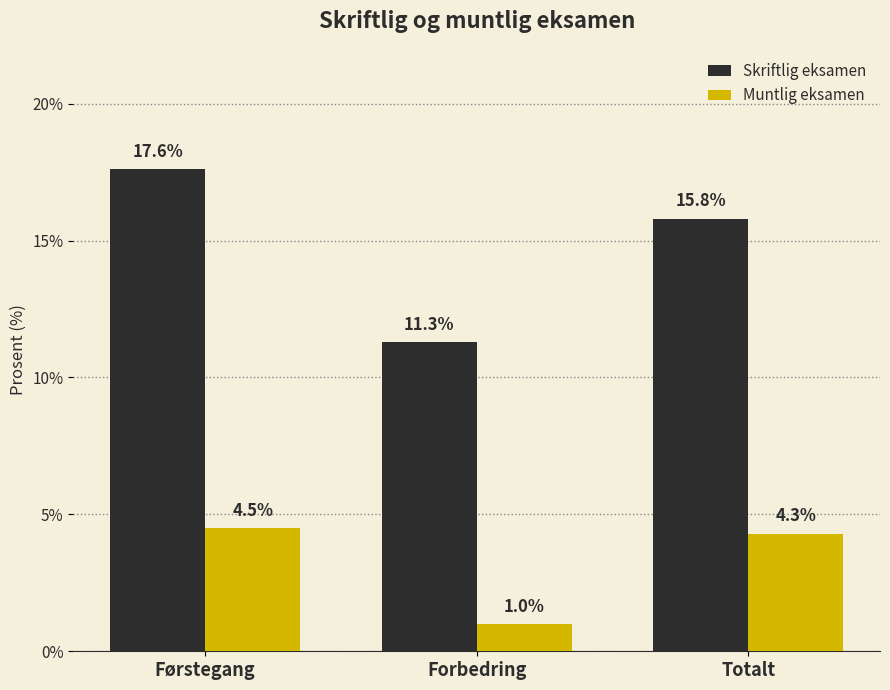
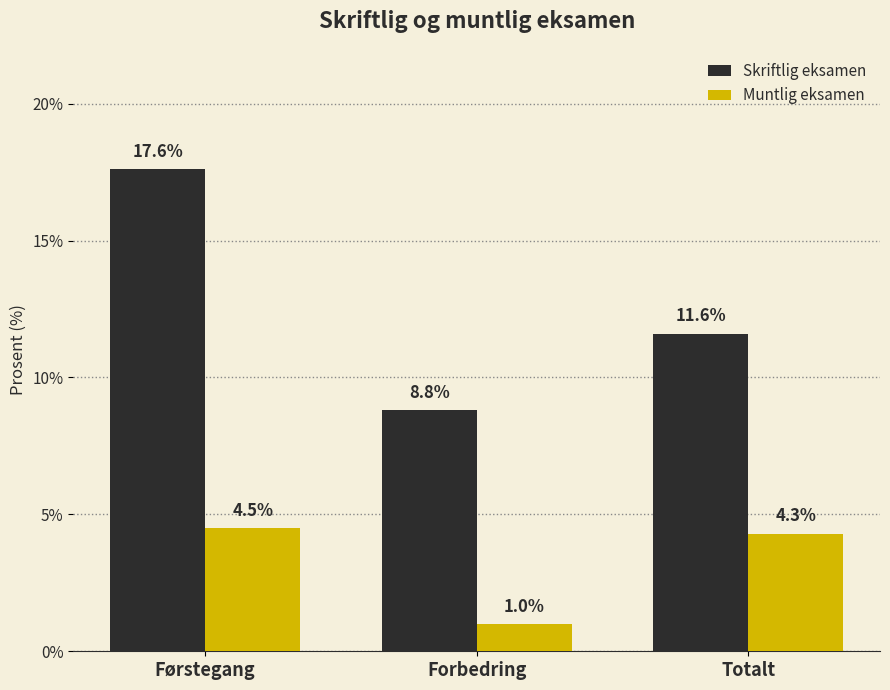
Skriftlig eksamen, Forbedring: 11.3% -> 8.8%
Skriftlig eksamen, Totalt: 15.8% -> 11.6%
